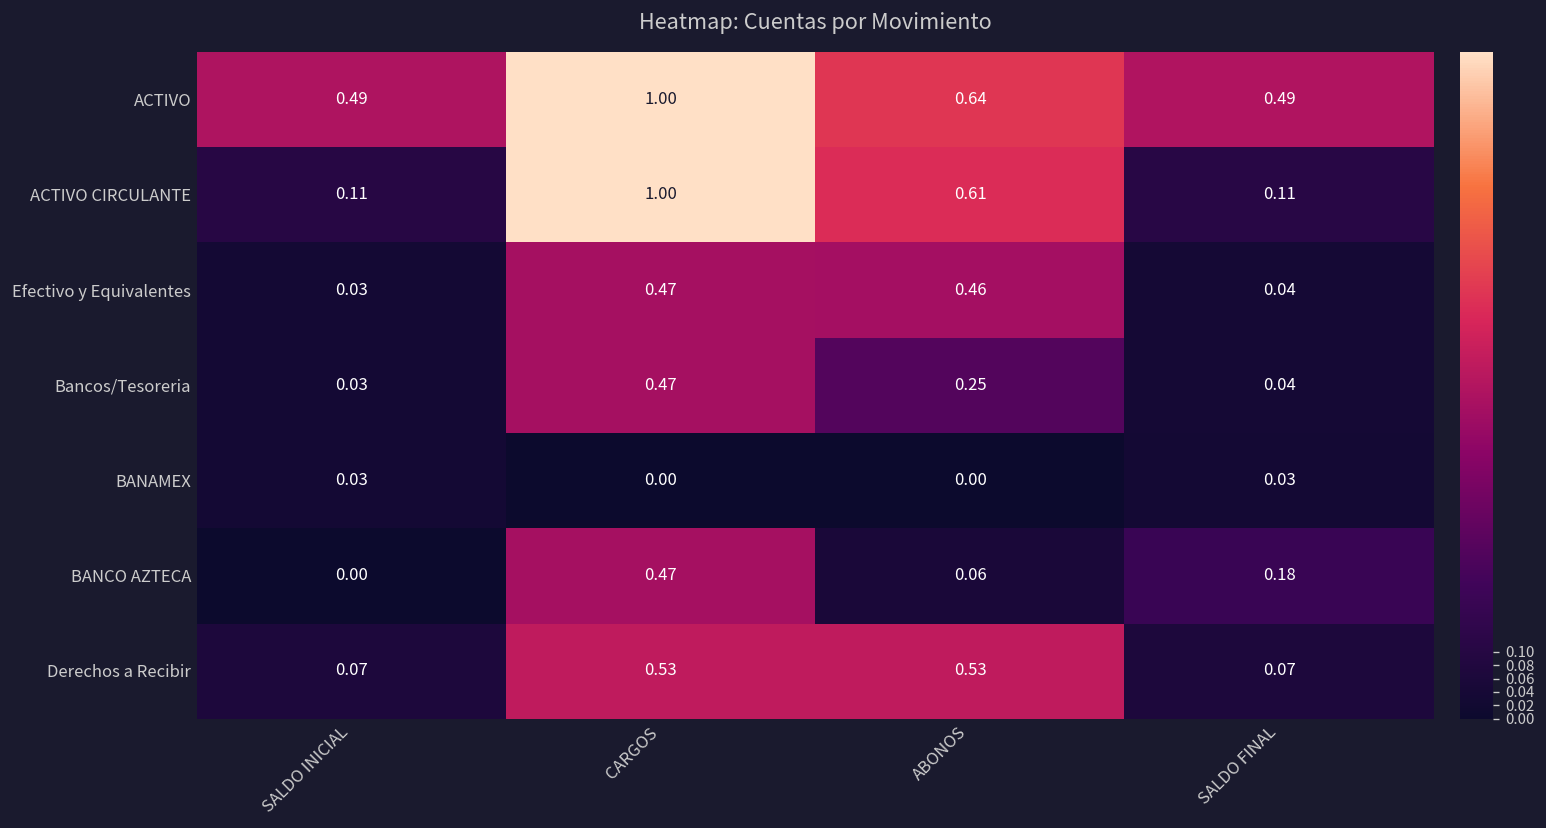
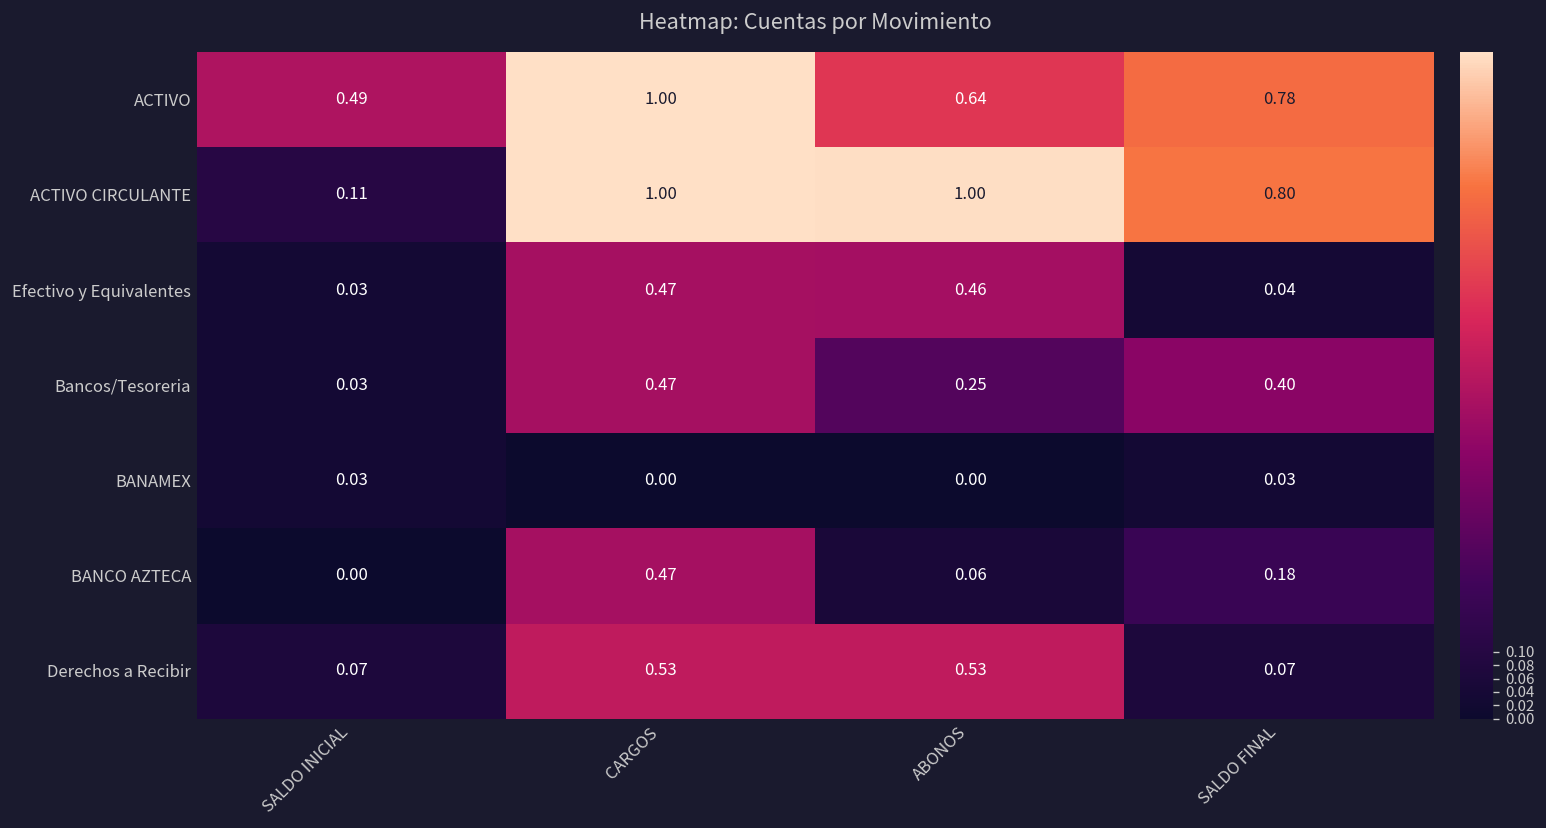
ACTIVO, SALDO FINAL: 0.49 -> 0.78
ACTIVO CIRCULANTE, ABONOS: 0.61 -> 1.00
ACTIVO CIRCULANTE, SALDO FINAL: 0.11 -> 0.80
Bancos/Tesoreria, SALDO FINAL: 0.04 -> 0.40
